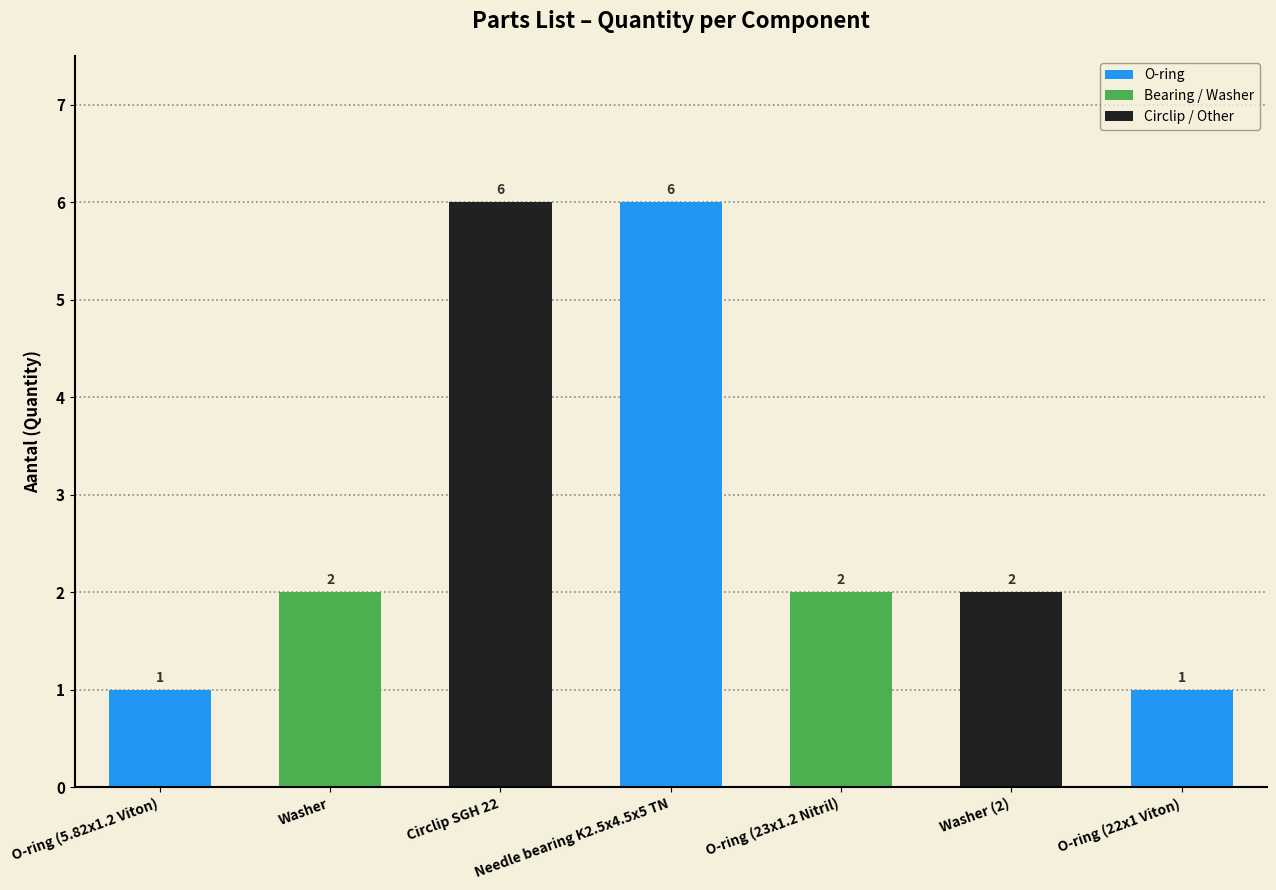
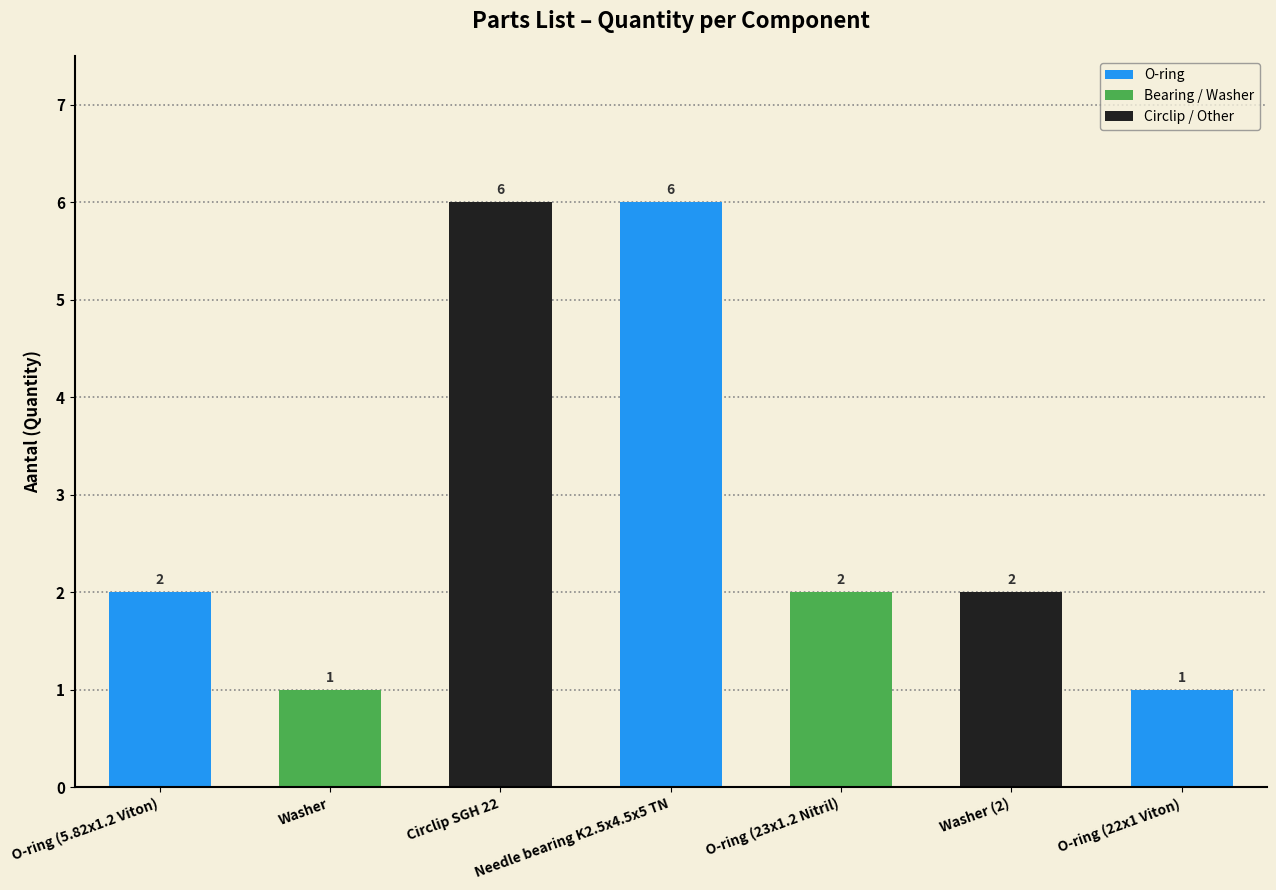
O-ring (5.82x1.2 Viton): 1 -> 2
Washer: 2 -> 1
